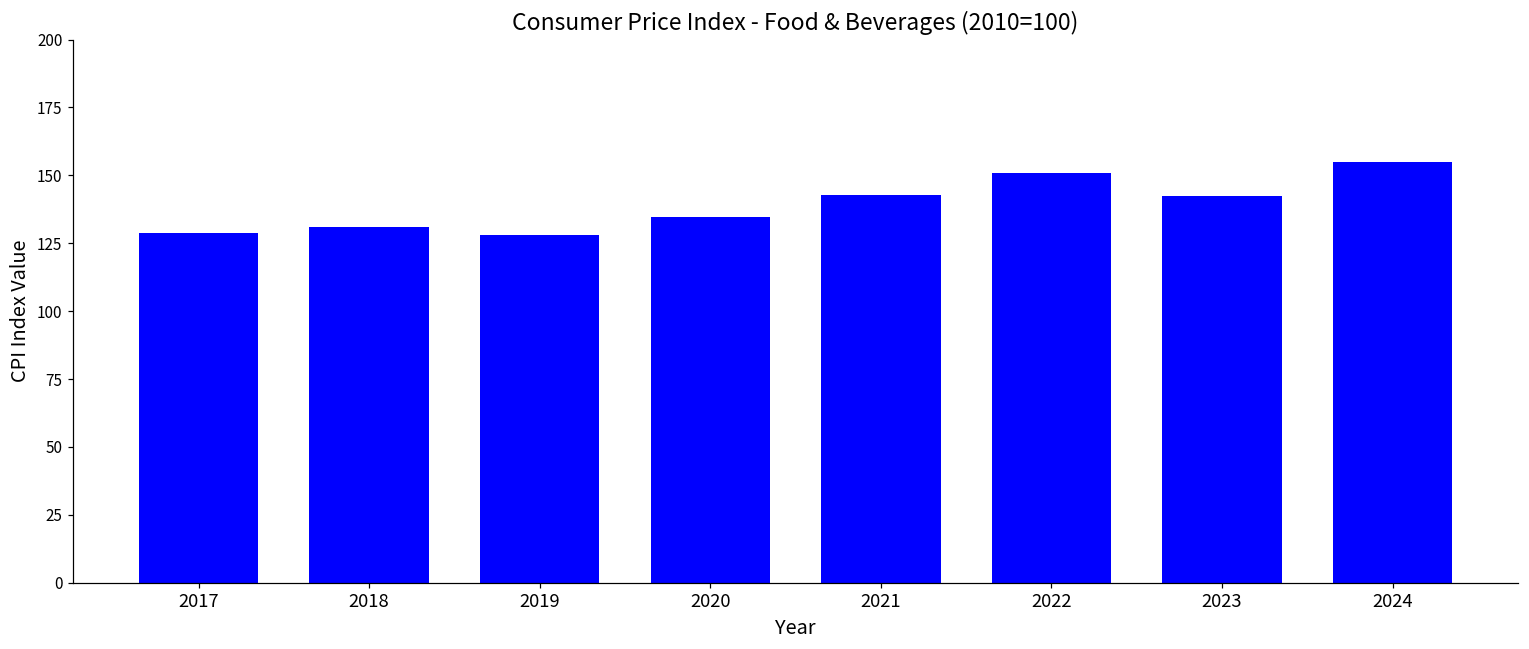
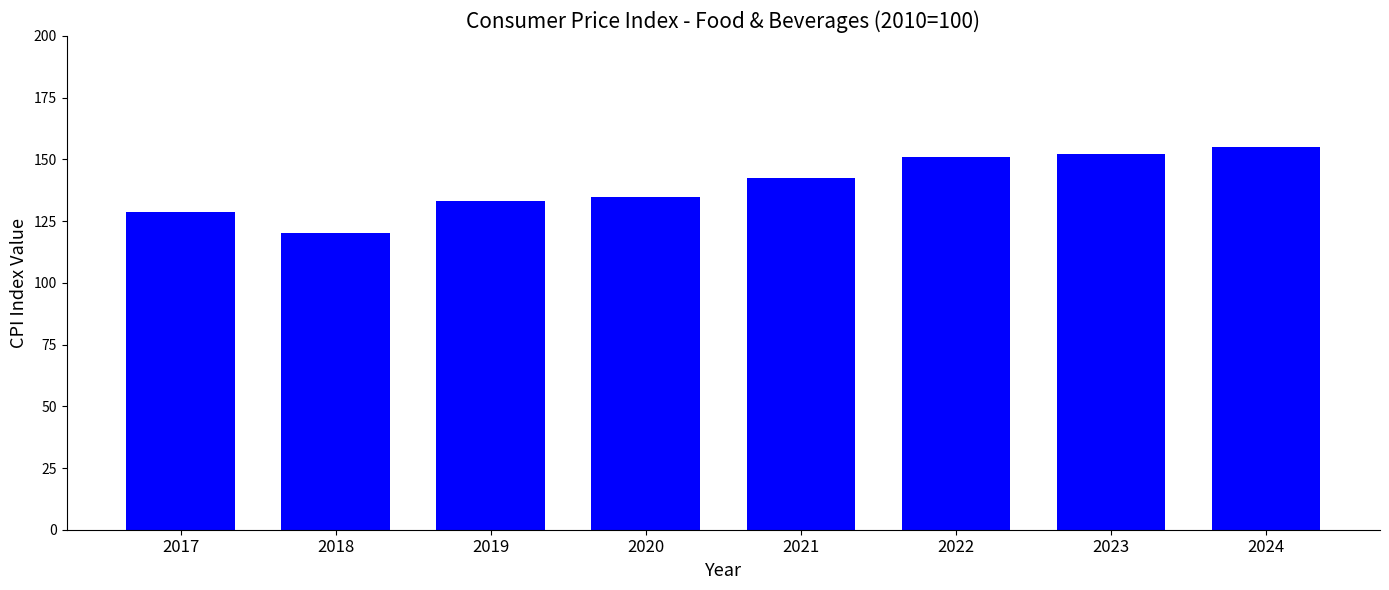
2018: 131 -> 120
2019: 128 -> 133
2023: 143 -> 152
